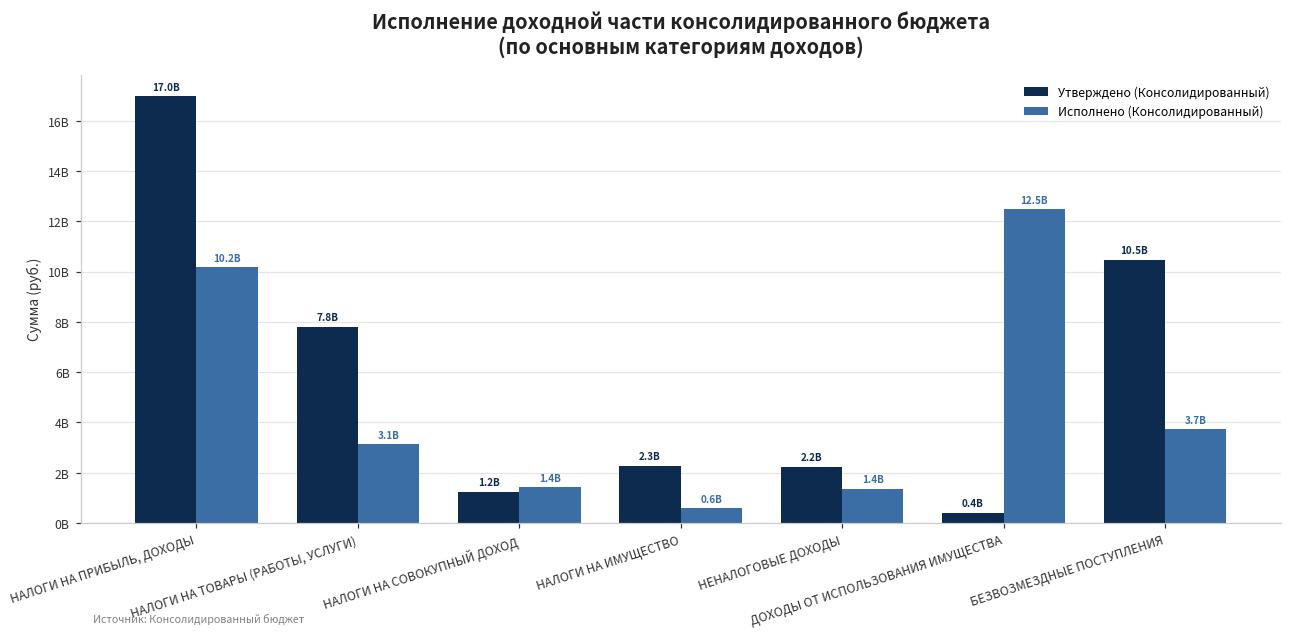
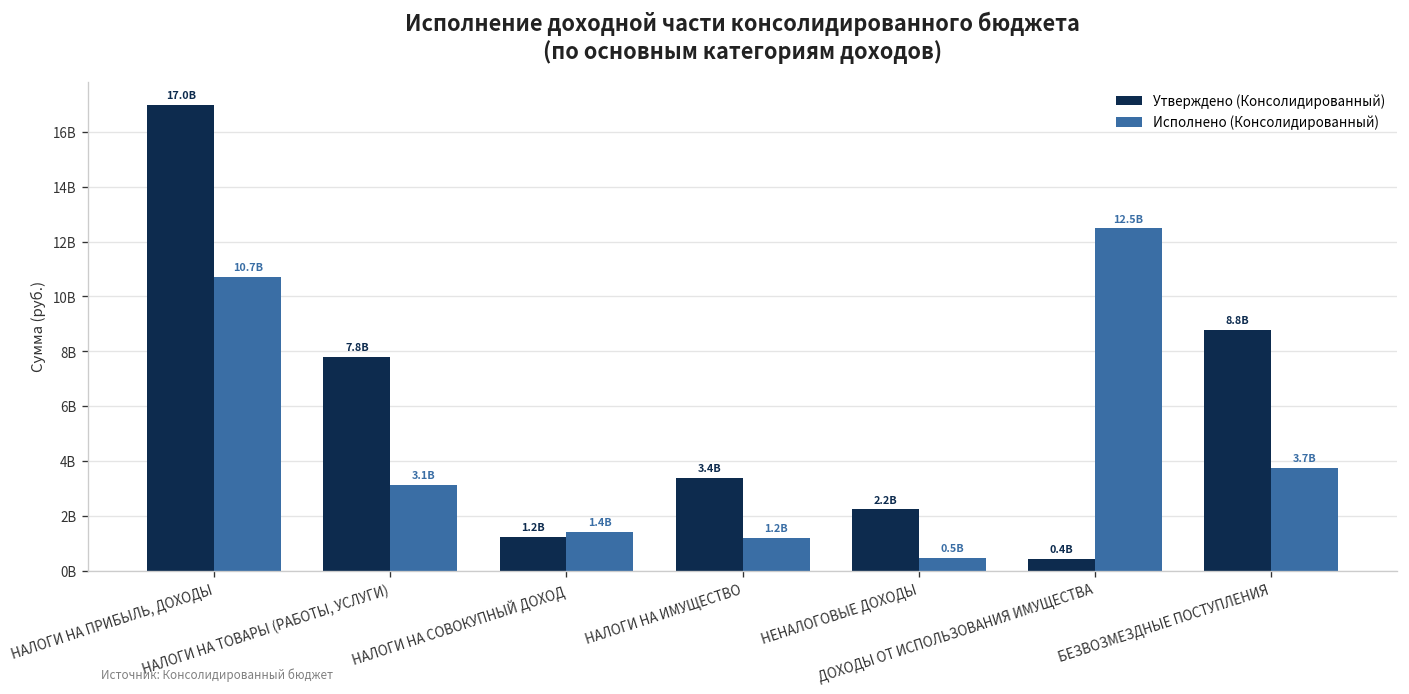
Исполнено (Консолидированный), НАЛОГИ НА ПРИБЫЛЬ, ДОХОДЫ: 10.2B -> 10.7B
Утверждено (Консолидированный), НАЛОГИ НА ИМУЩЕСТВО: 2.3B -> 3.4B
Исполнено (Консолидированный), НАЛОГИ НА ИМУЩЕСТВО: 0.6B -> 1.2B
Исполнено (Консолидированный), НЕНАЛОГОВЫЕ ДОХОДЫ: 1.4B -> 0.5B
Утверждено (Консолидированный), БЕЗВОЗМЕЗДНЫЕ ПОСТУПЛЕНИЯ: 10.5B -> 8.8B
